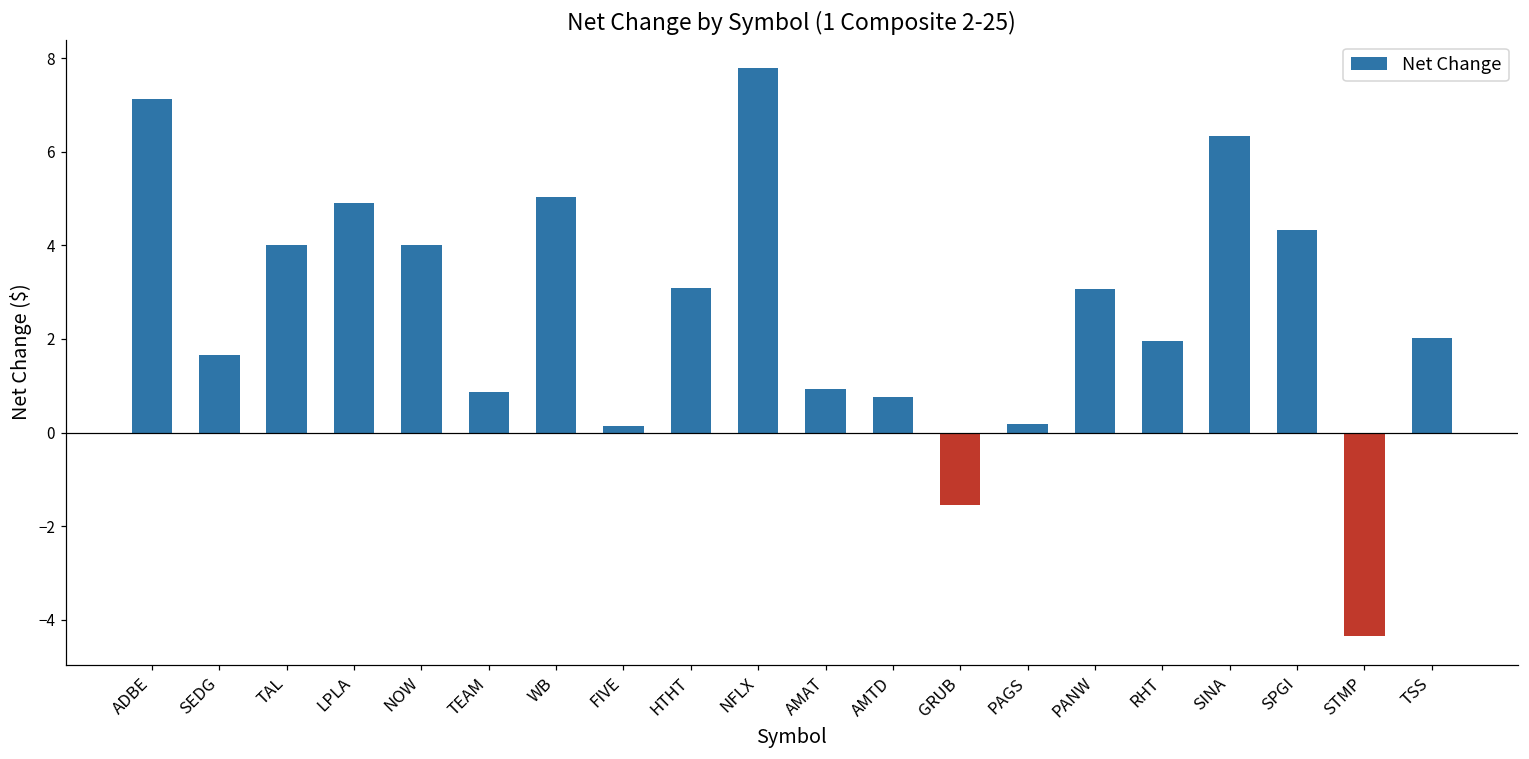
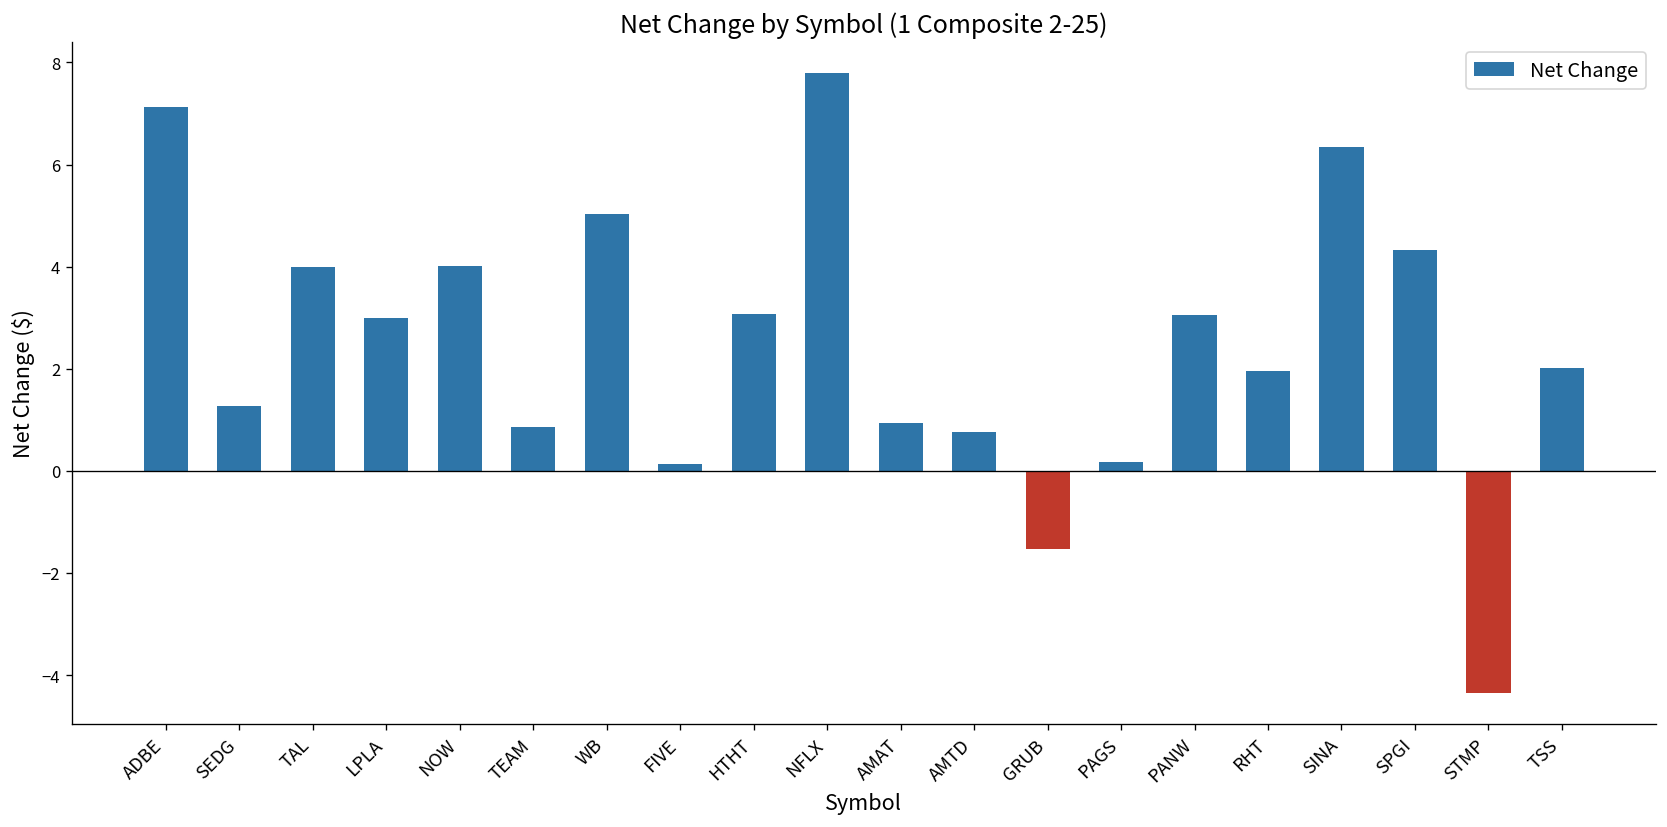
SEDG: 1.7 -> 1.3
LPLA: 4.9 -> 3.0
